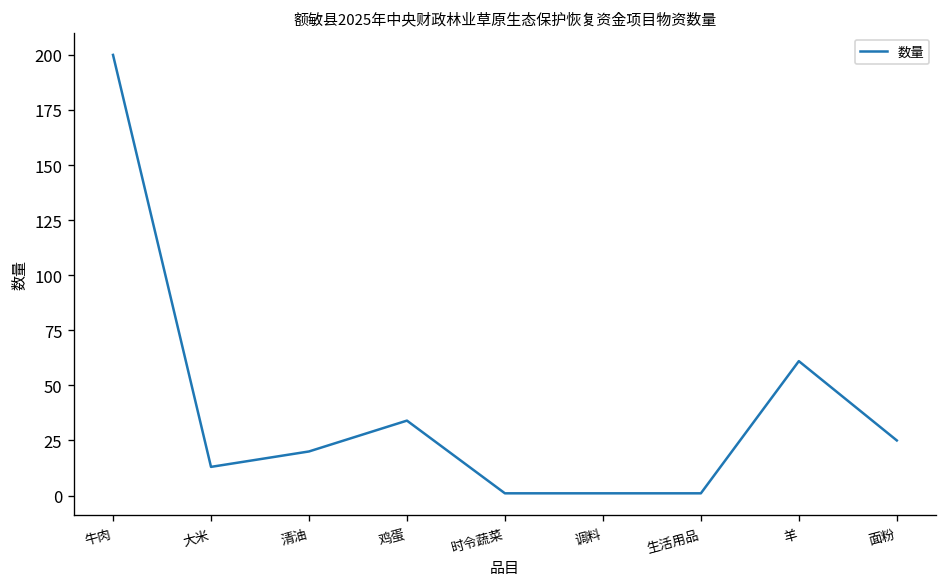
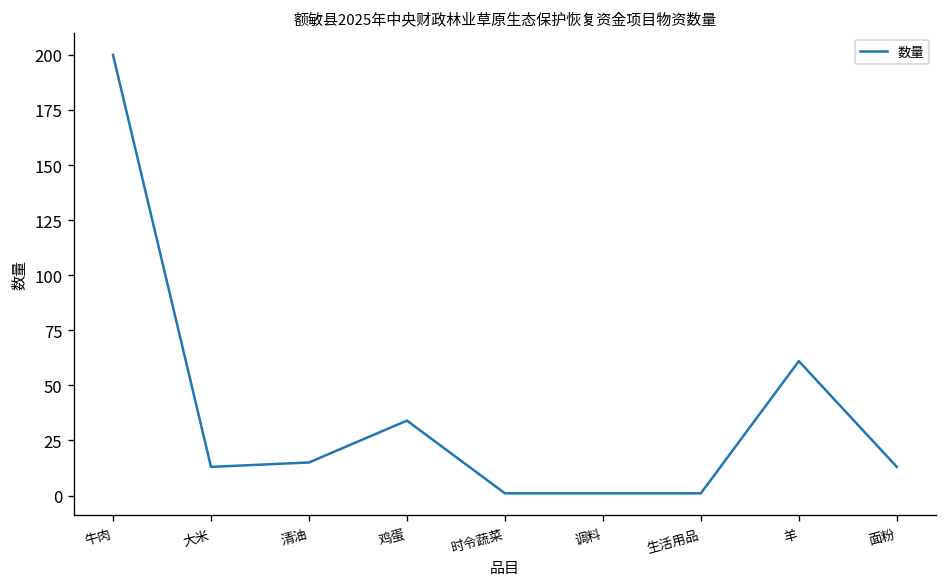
清油: 20 -> 15
面粉: 25 -> 13
